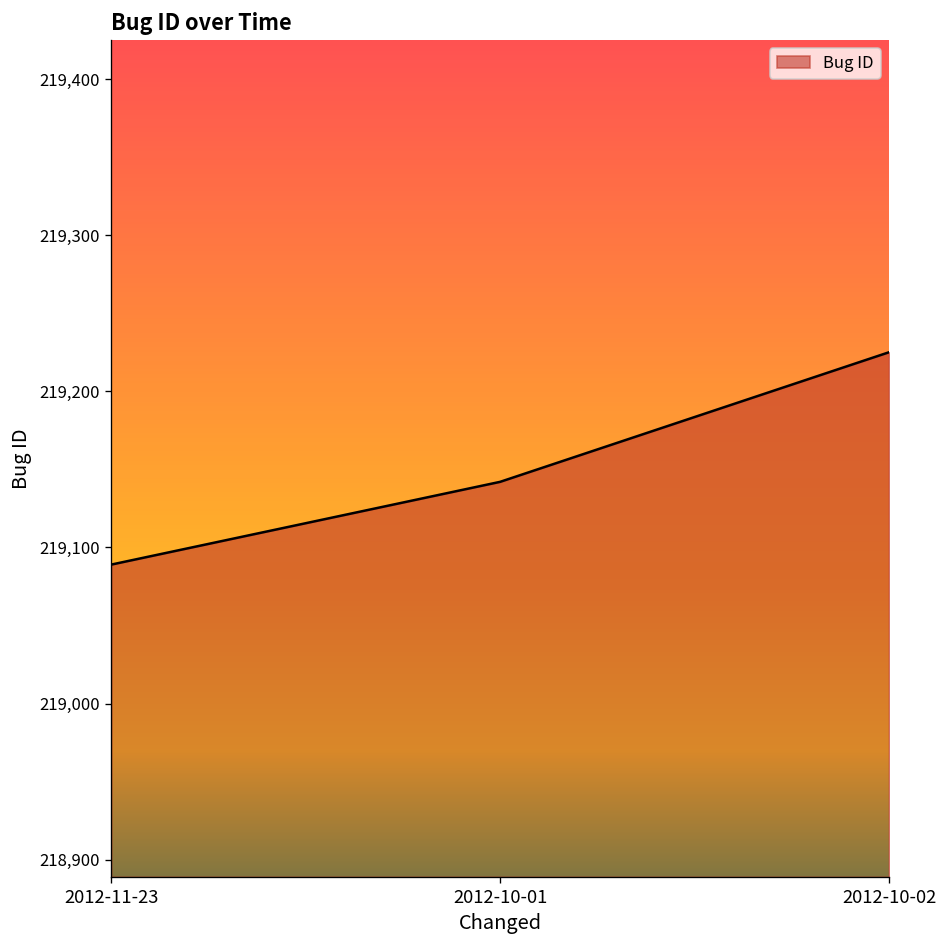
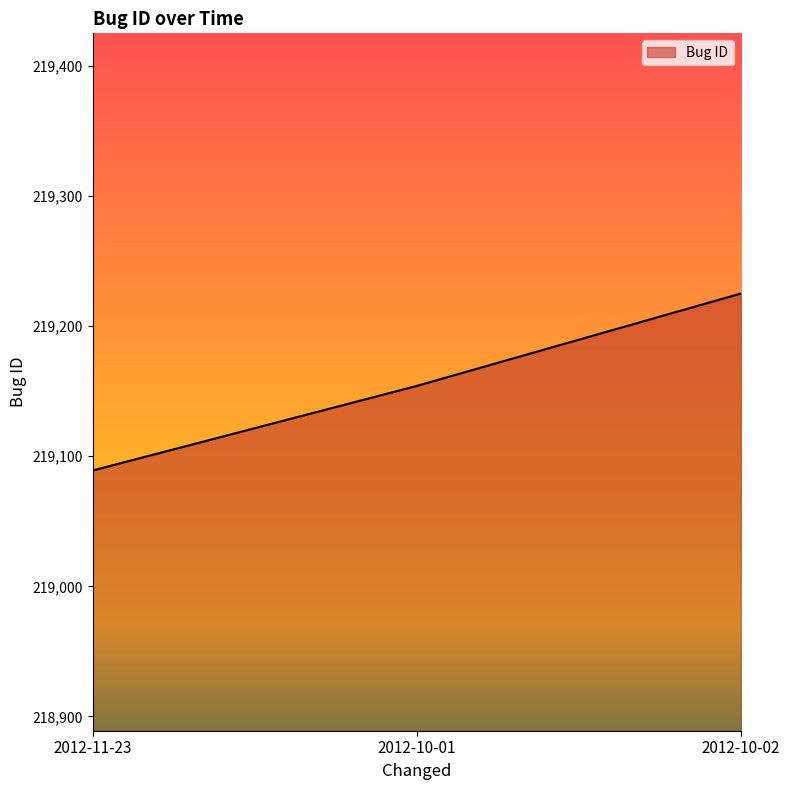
2012-10-01: 219,142 -> 219,154
